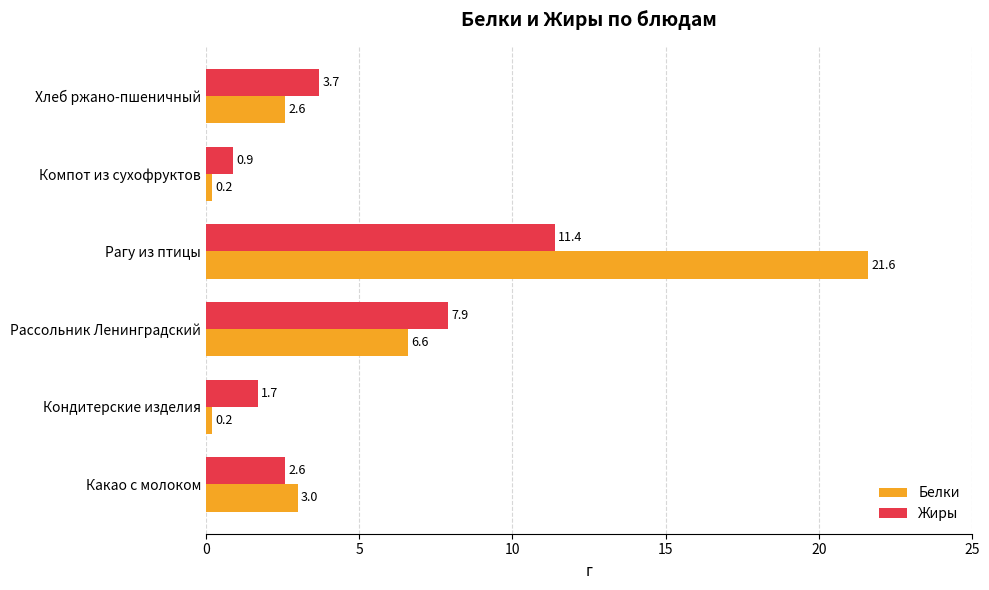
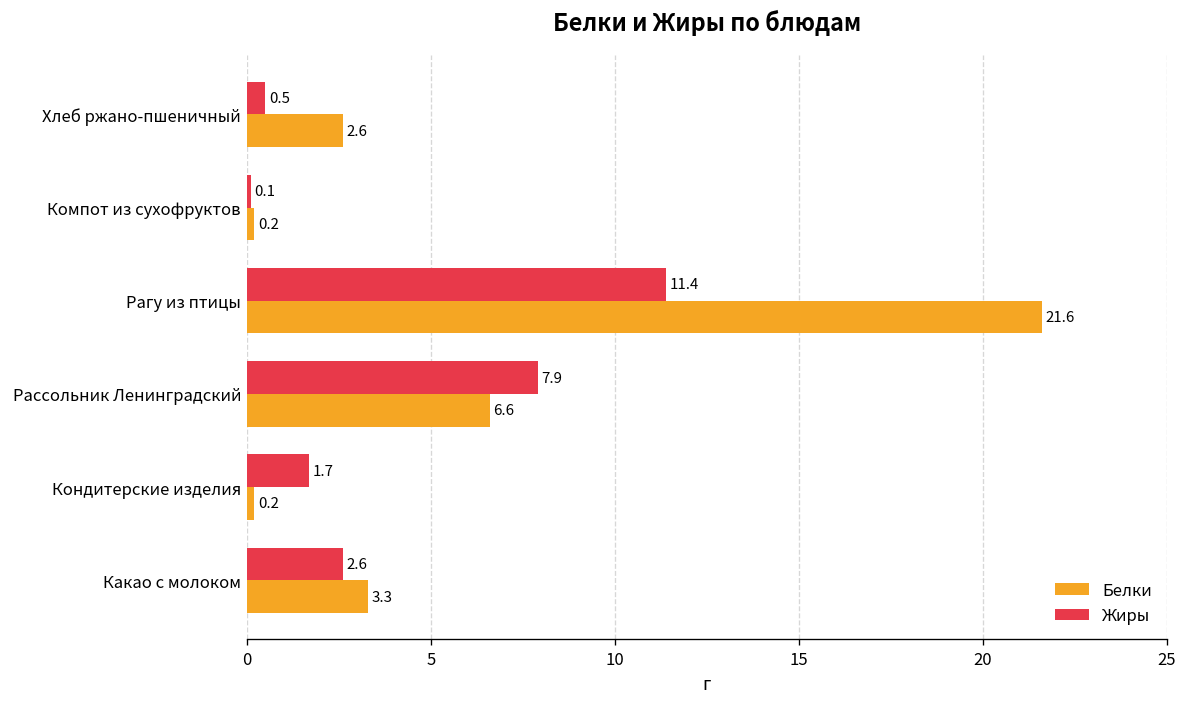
Жиры, Хлеб ржано-пшеничный: 3.7 -> 0.5
Жиры, Компот из сухофруктов: 0.9 -> 0.1
Белки, Какао с молоком: 3.0 -> 3.3
